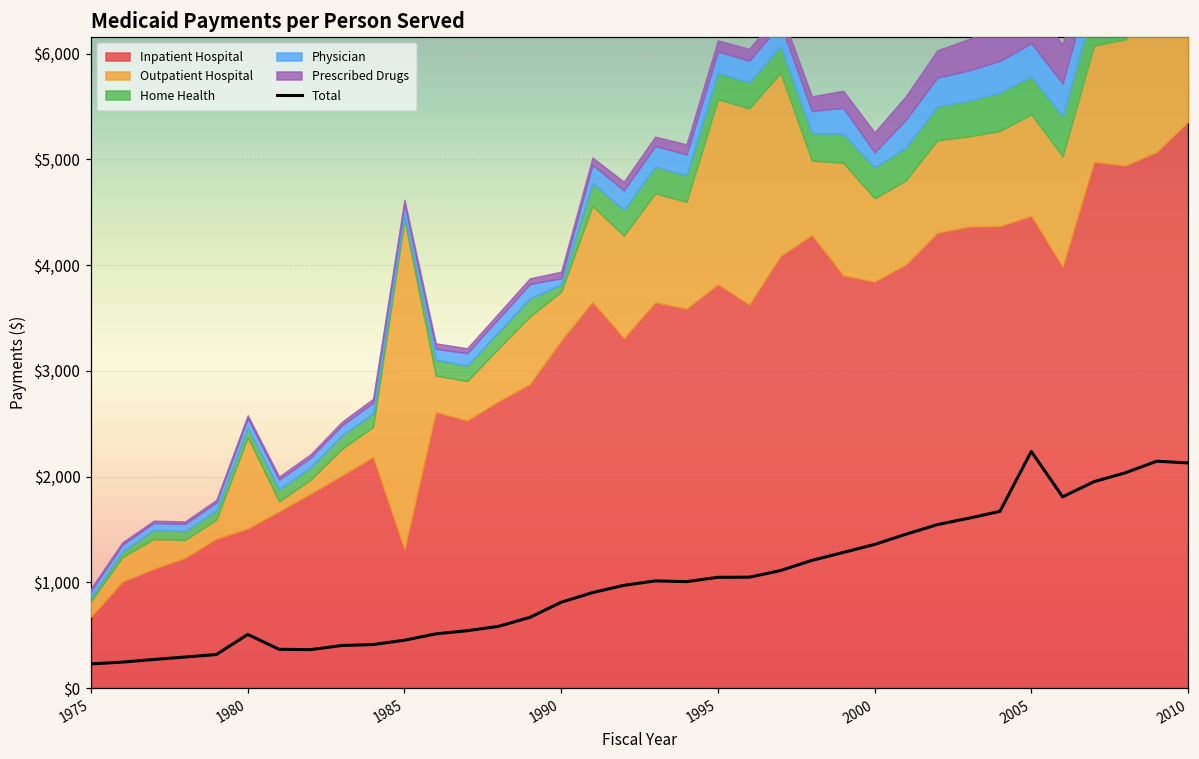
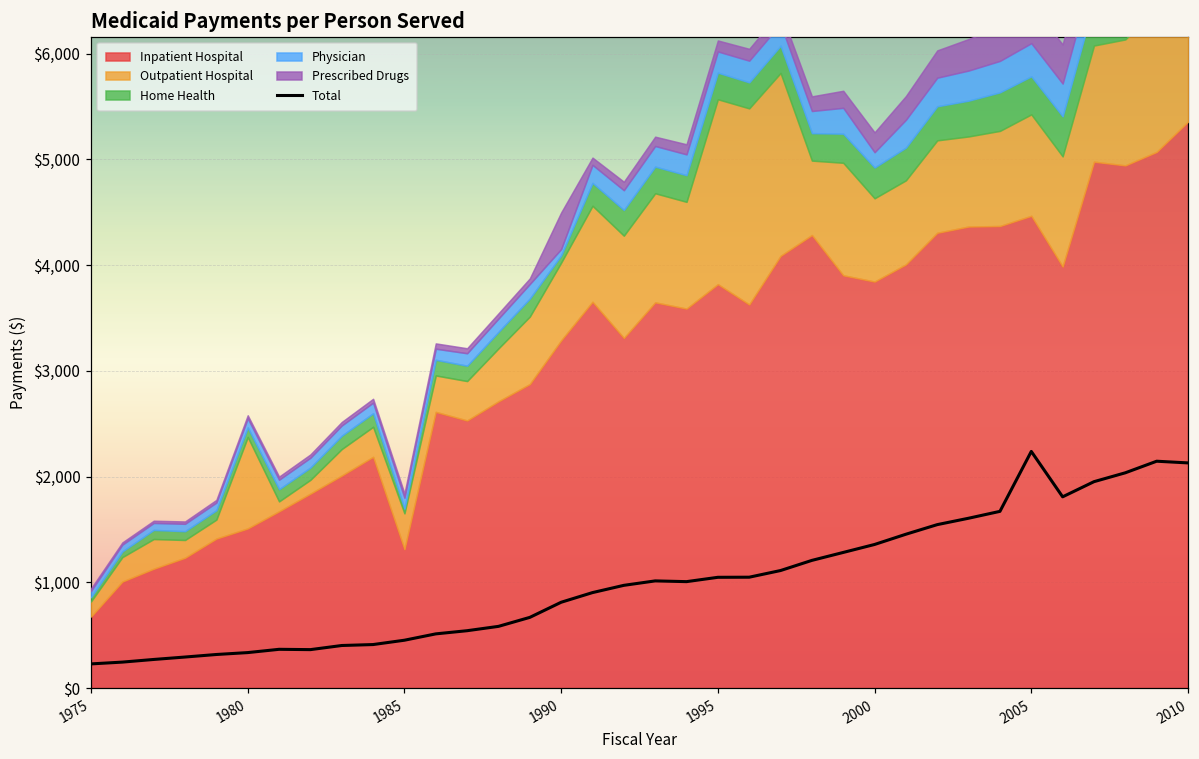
Total, 1980: $500 -> $300
Outpatient Hospital, 1985: $3,100 -> $300
Outpatient Hospital, 1990: $500 -> $700
Prescribed Drugs, 1990: $100 -> $300
